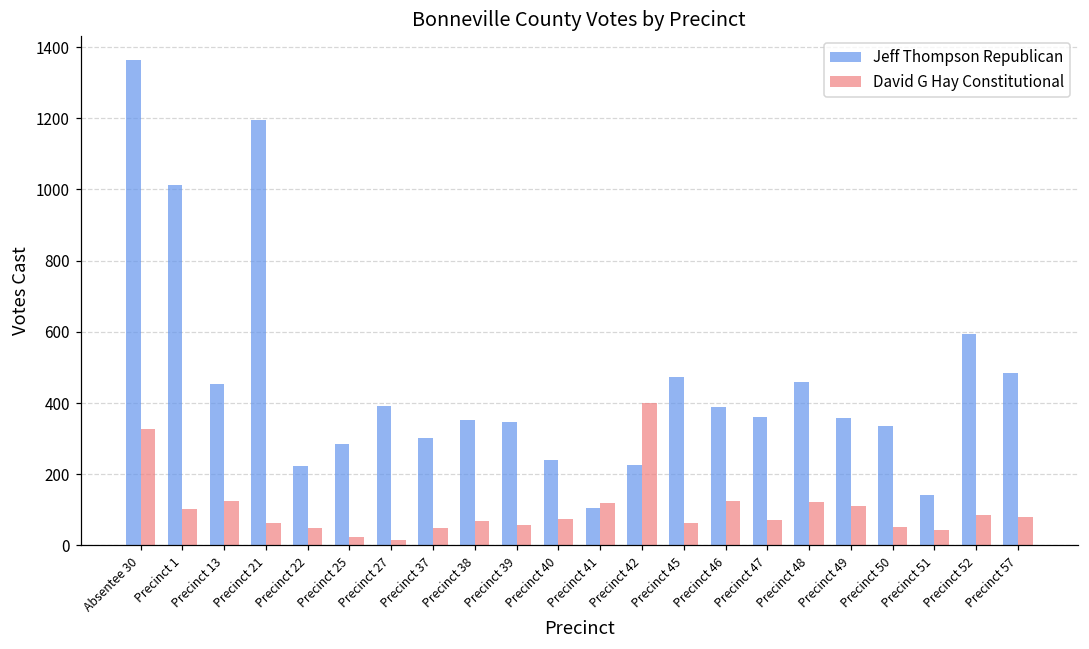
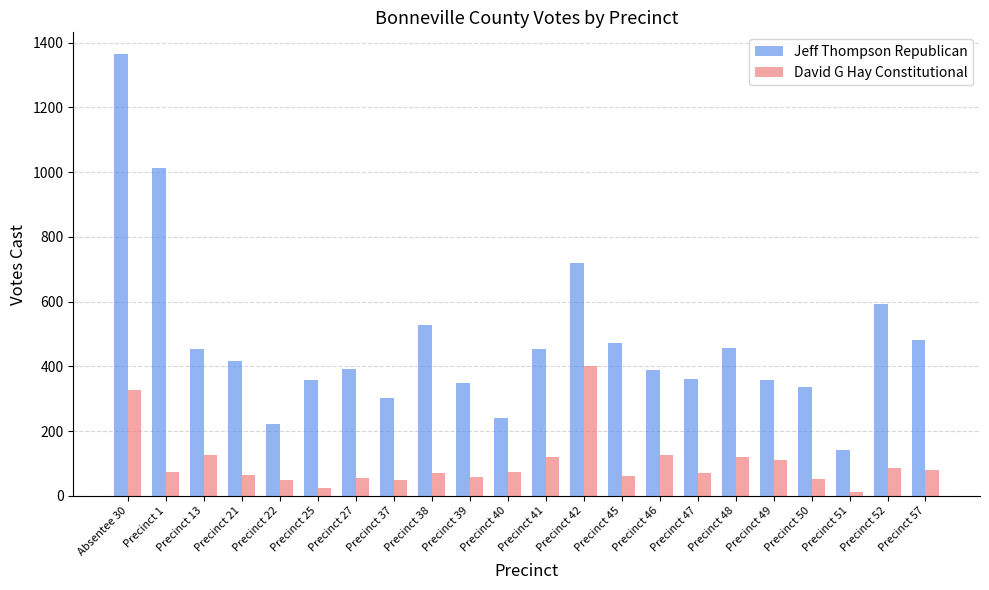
David G Hay Constitutional, Precinct 1: 100 -> 80
Jeff Thompson Republican, Precinct 21: 1190 -> 420
Jeff Thompson Republican, Precinct 25: 280 -> 360
David G Hay Constitutional, Precinct 27: 20 -> 60
Jeff Thompson Republican, Precinct 38: 350 -> 530
Jeff Thompson Republican, Precinct 41: 110 -> 460
Jeff Thompson Republican, Precinct 42: 230 -> 720
David G Hay Constitutional, Precinct 51: 40 -> 10
